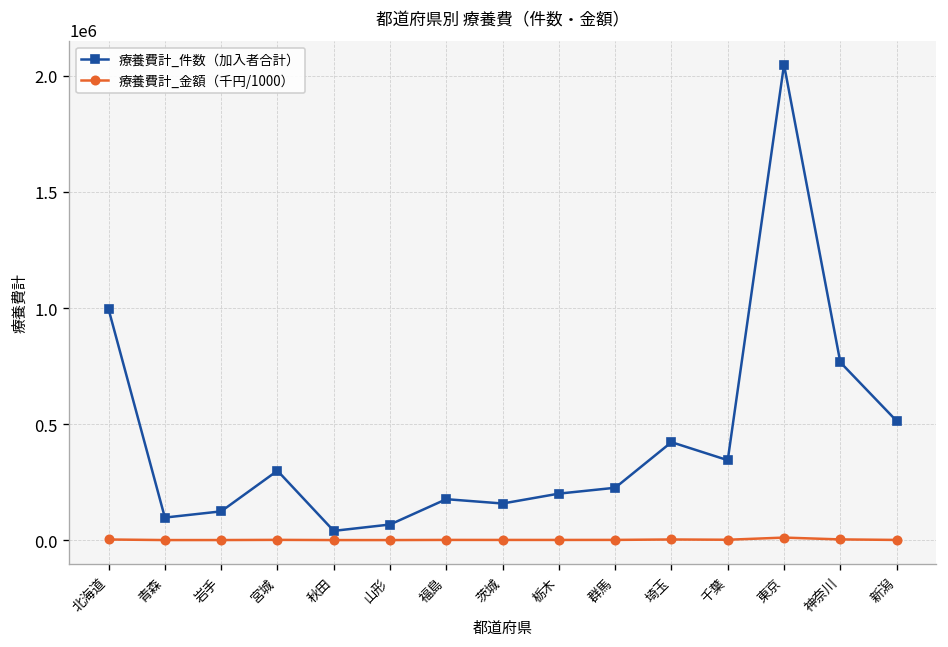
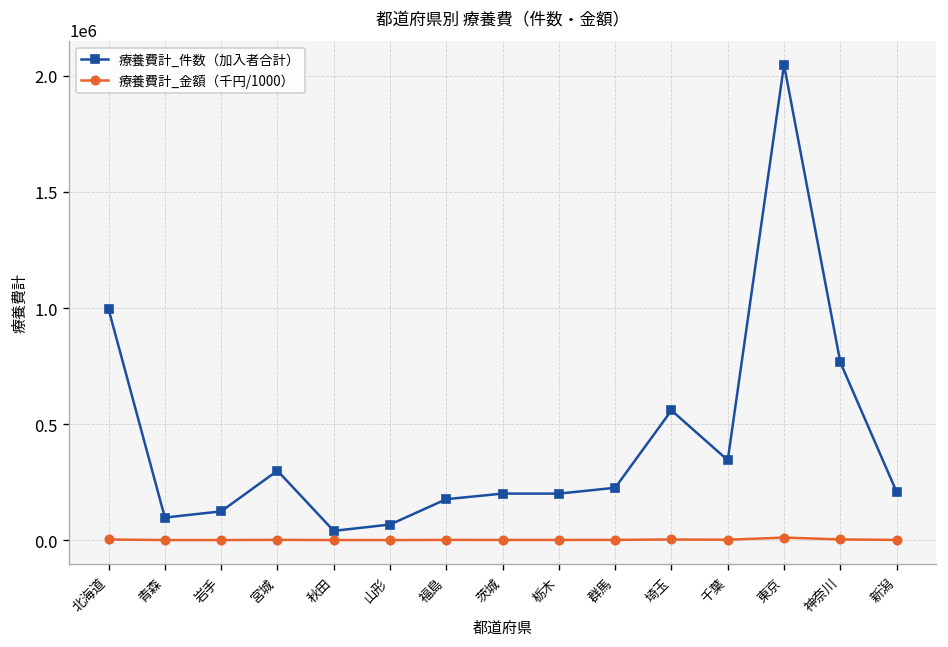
療養費計_件数（加入者合計）, 茨城: 160000 -> 200000
療養費計_件数（加入者合計）, 埼玉: 420000 -> 560000
療養費計_件数（加入者合計）, 新潟: 510000 -> 210000
